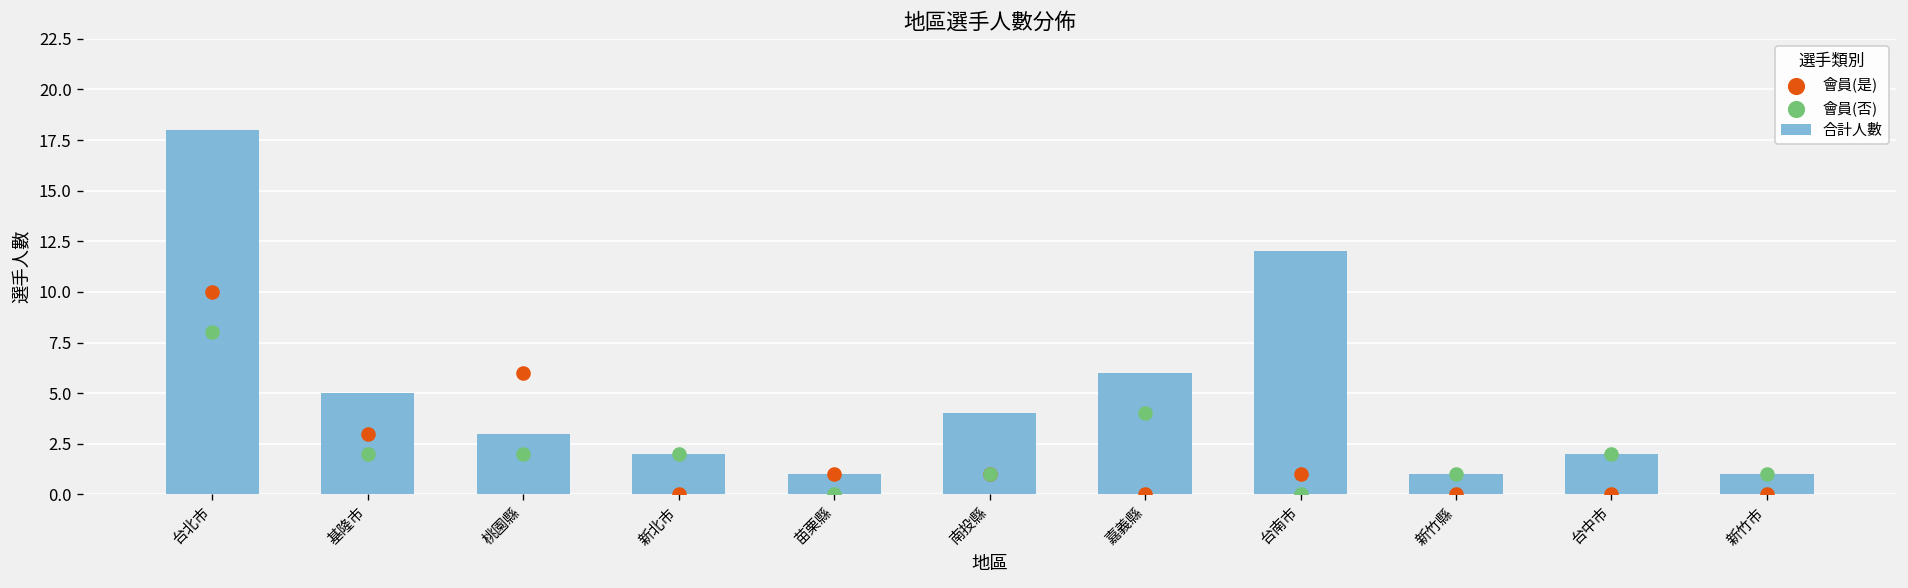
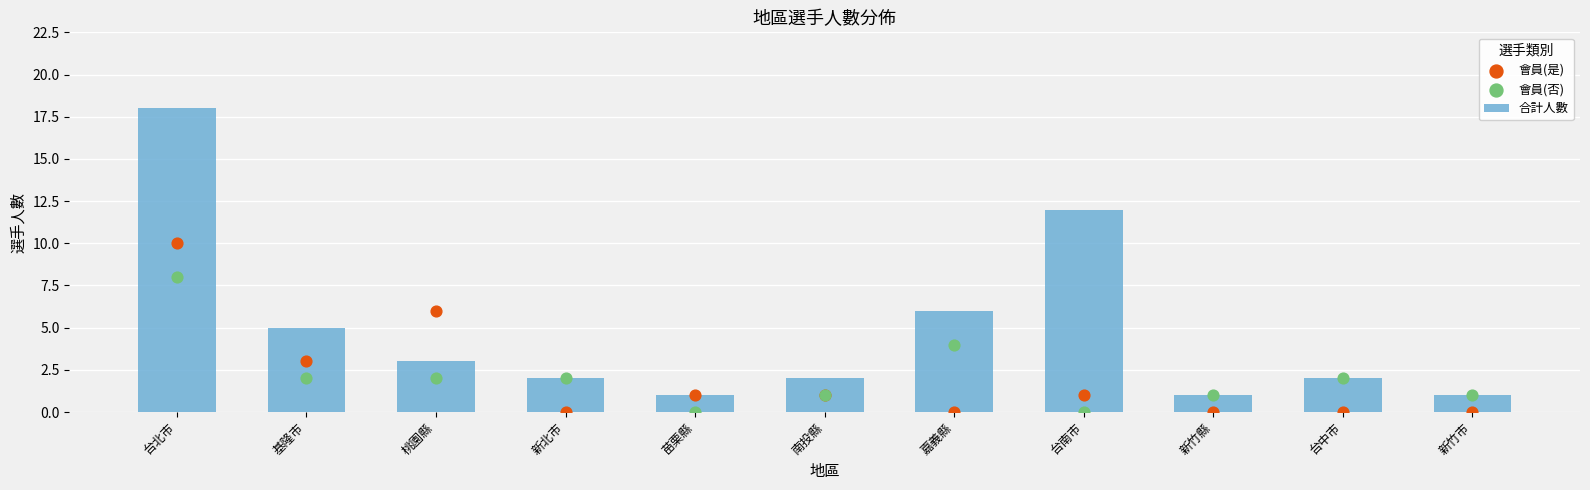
合計人數, 南投縣: 4 -> 2
